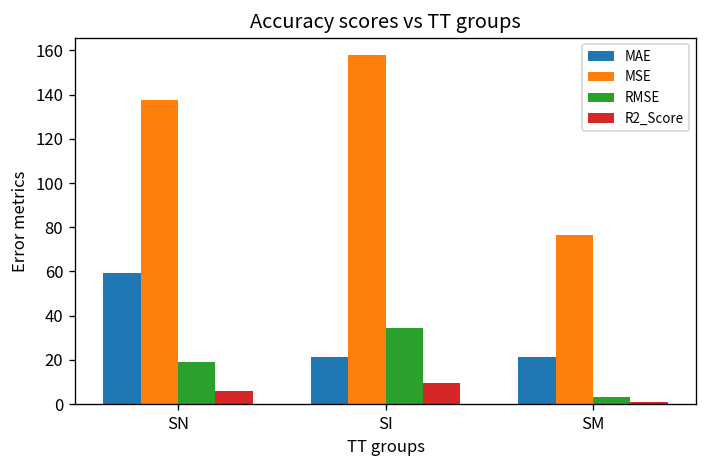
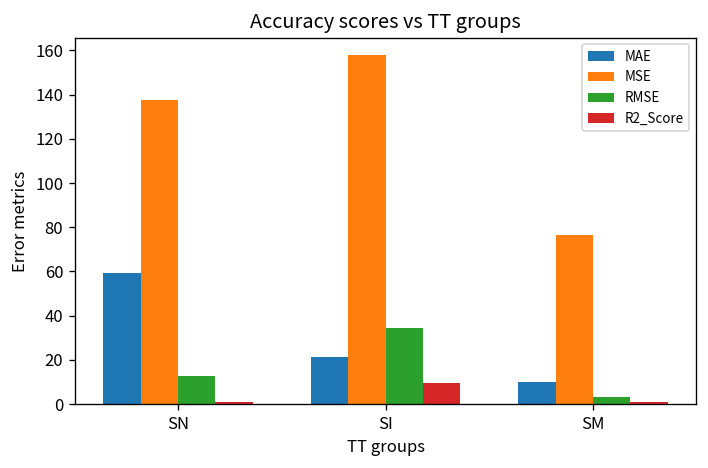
RMSE, SN: 19 -> 13
R2_Score, SN: 6 -> 1
MAE, SM: 21 -> 10
